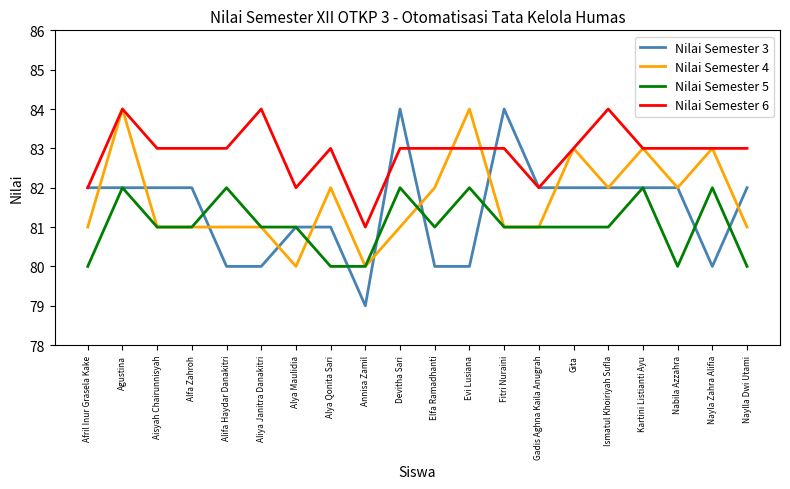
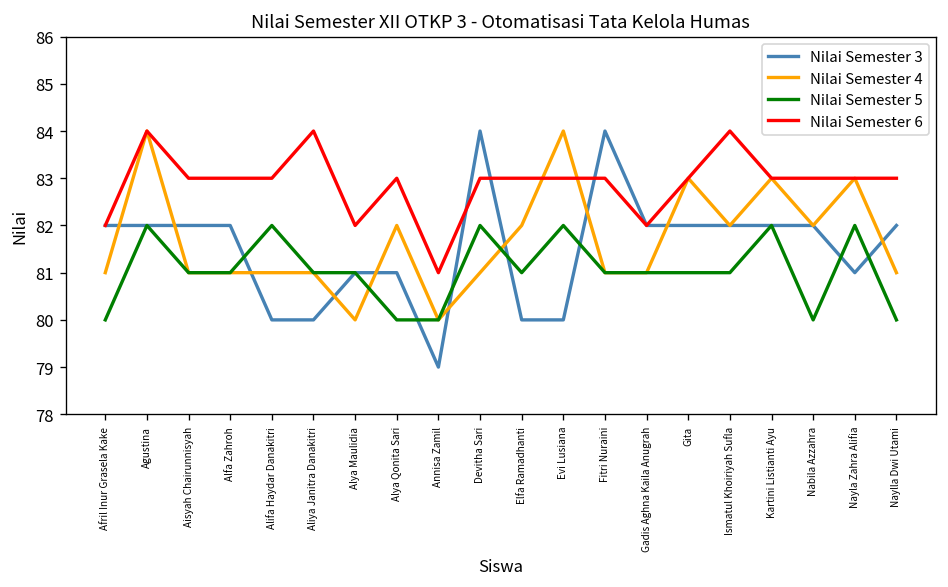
Nilai Semester 3, Nayla Zahra Alifia: 80 -> 81
